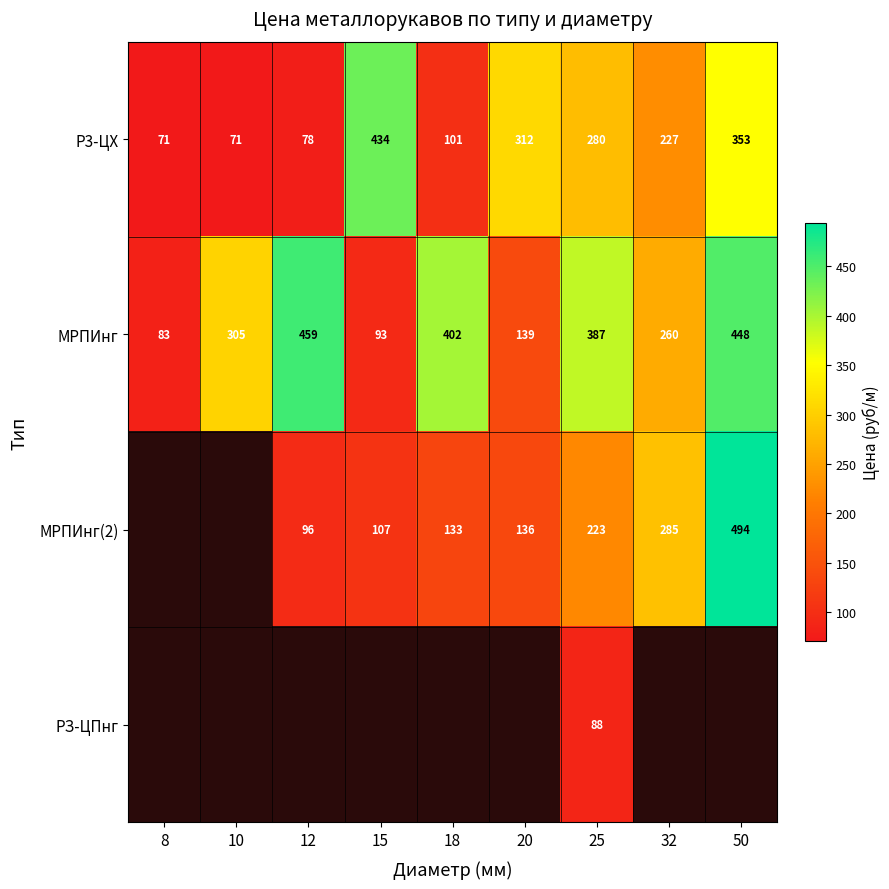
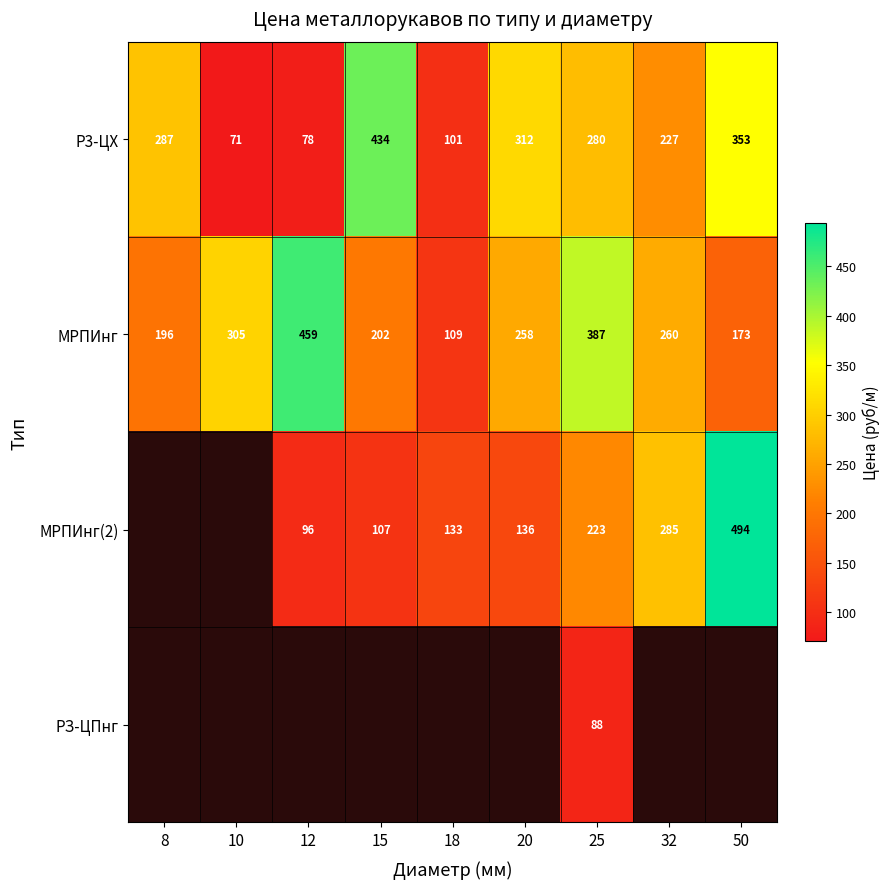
Р3-ЦХ, 8: 71 -> 287
МРПИнг, 8: 83 -> 196
МРПИнг, 15: 93 -> 202
МРПИнг, 18: 402 -> 109
МРПИнг, 20: 139 -> 258
МРПИнг, 50: 448 -> 173
